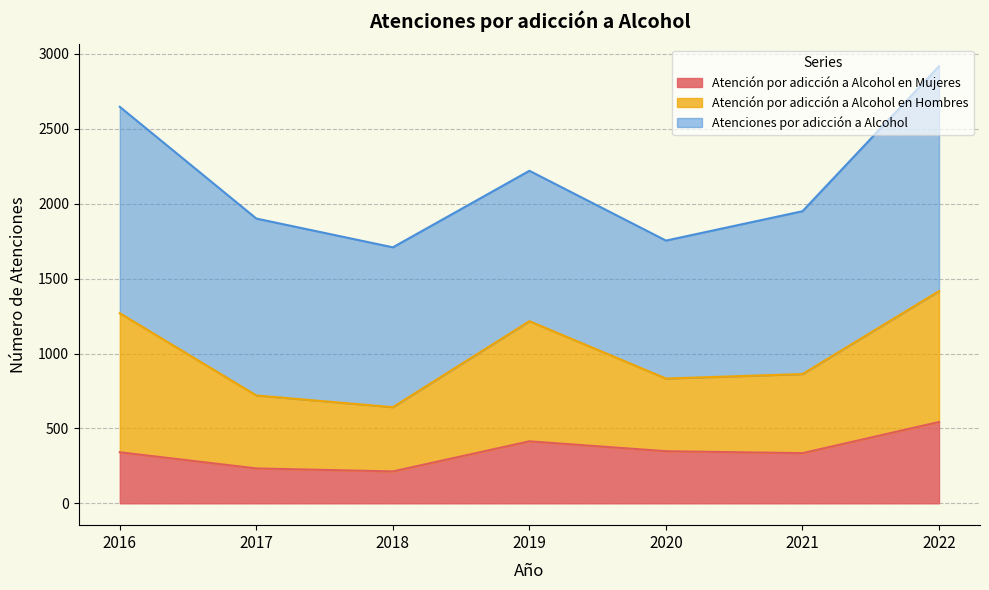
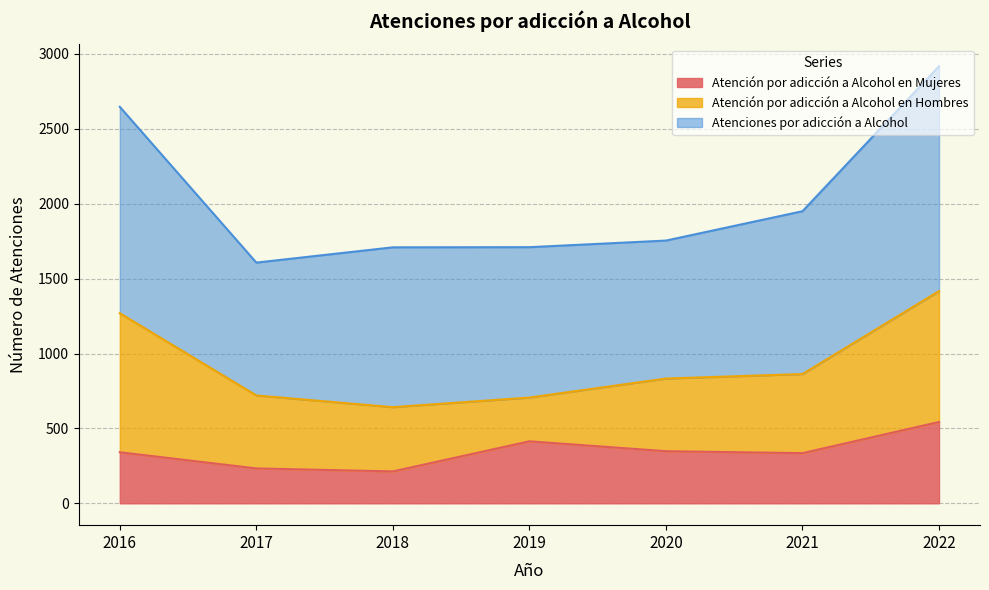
Atenciones por adicción a Alcohol, 2017: 1180 -> 890
Atención por adicción a Alcohol en Hombres, 2019: 800 -> 290
